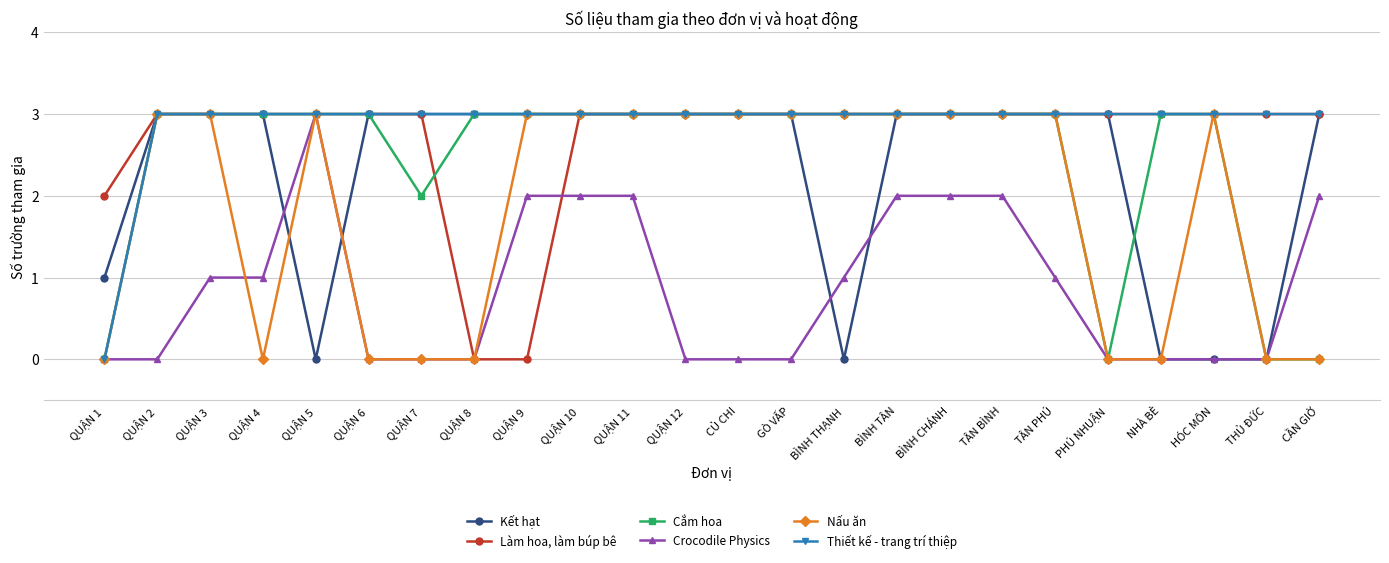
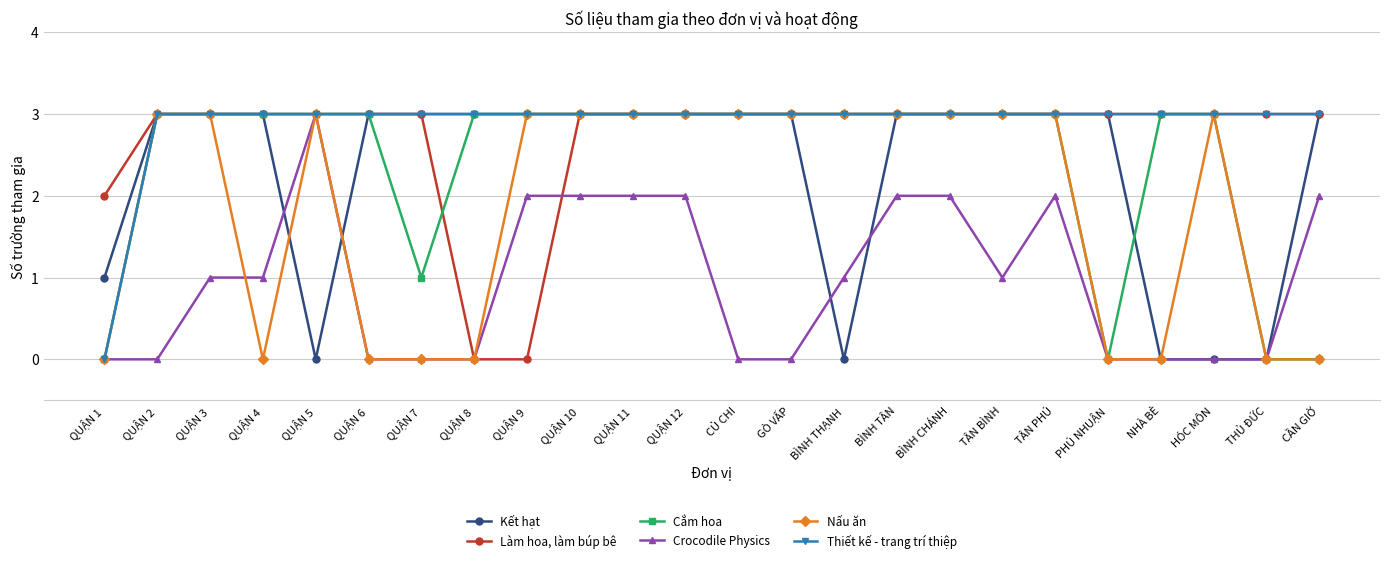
Cắm hoa, QUẬN 7: 2 -> 1
Crocodile Physics, QUẬN 12: 0 -> 2
Crocodile Physics, TÂN BÌNH: 2 -> 1
Crocodile Physics, TÂN PHÚ: 1 -> 2
